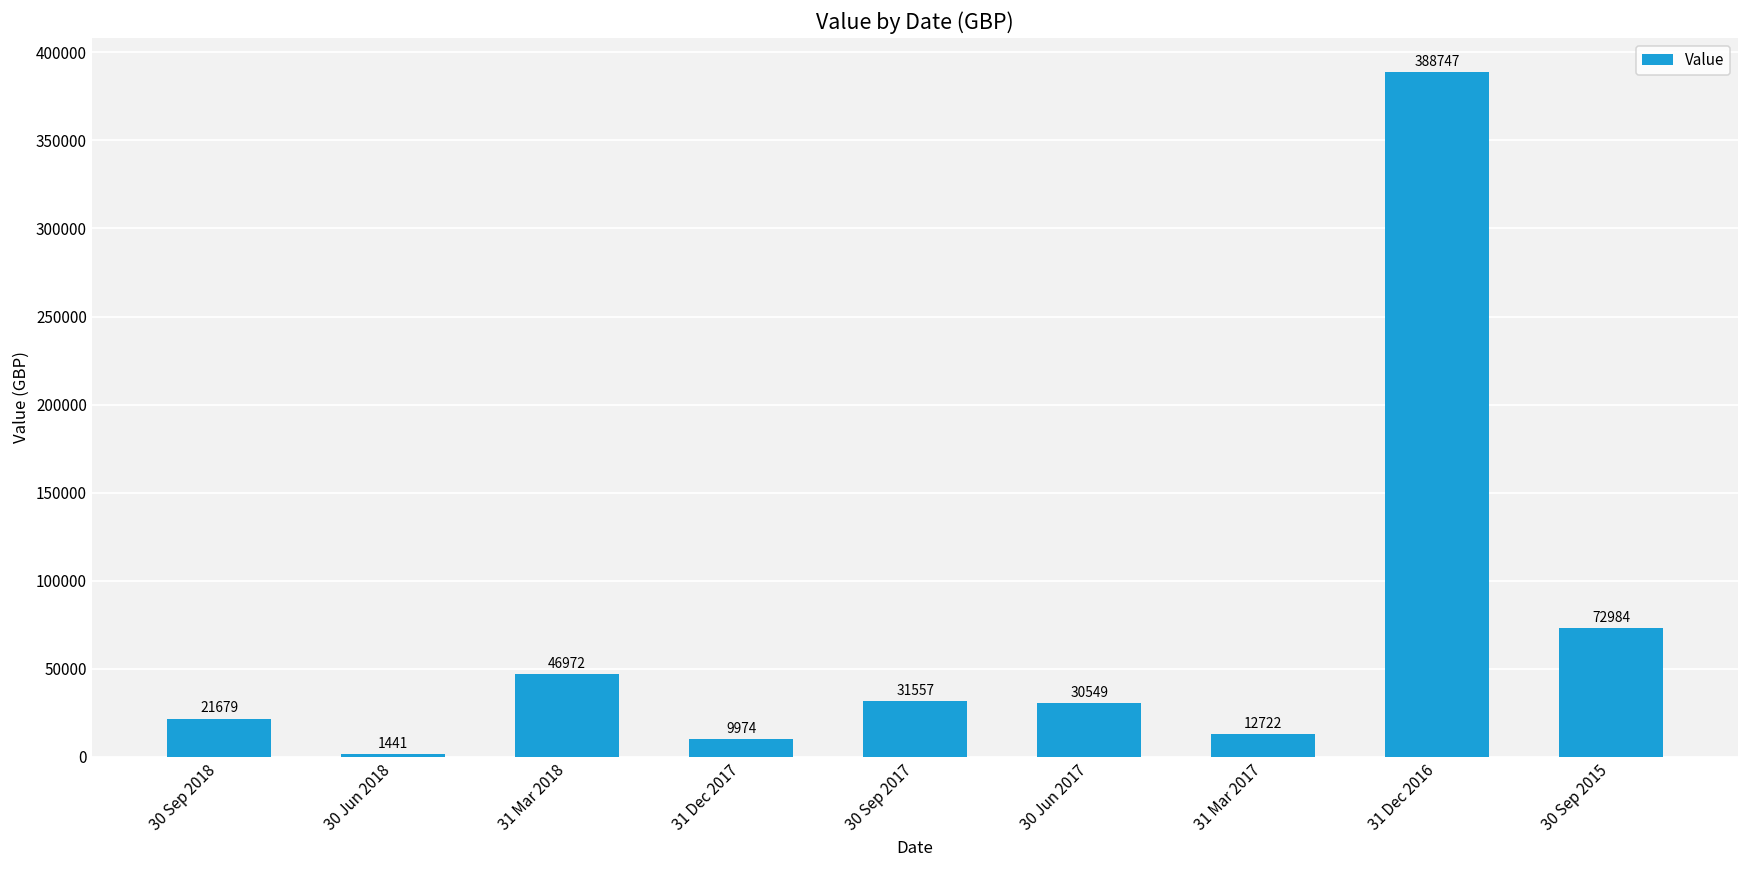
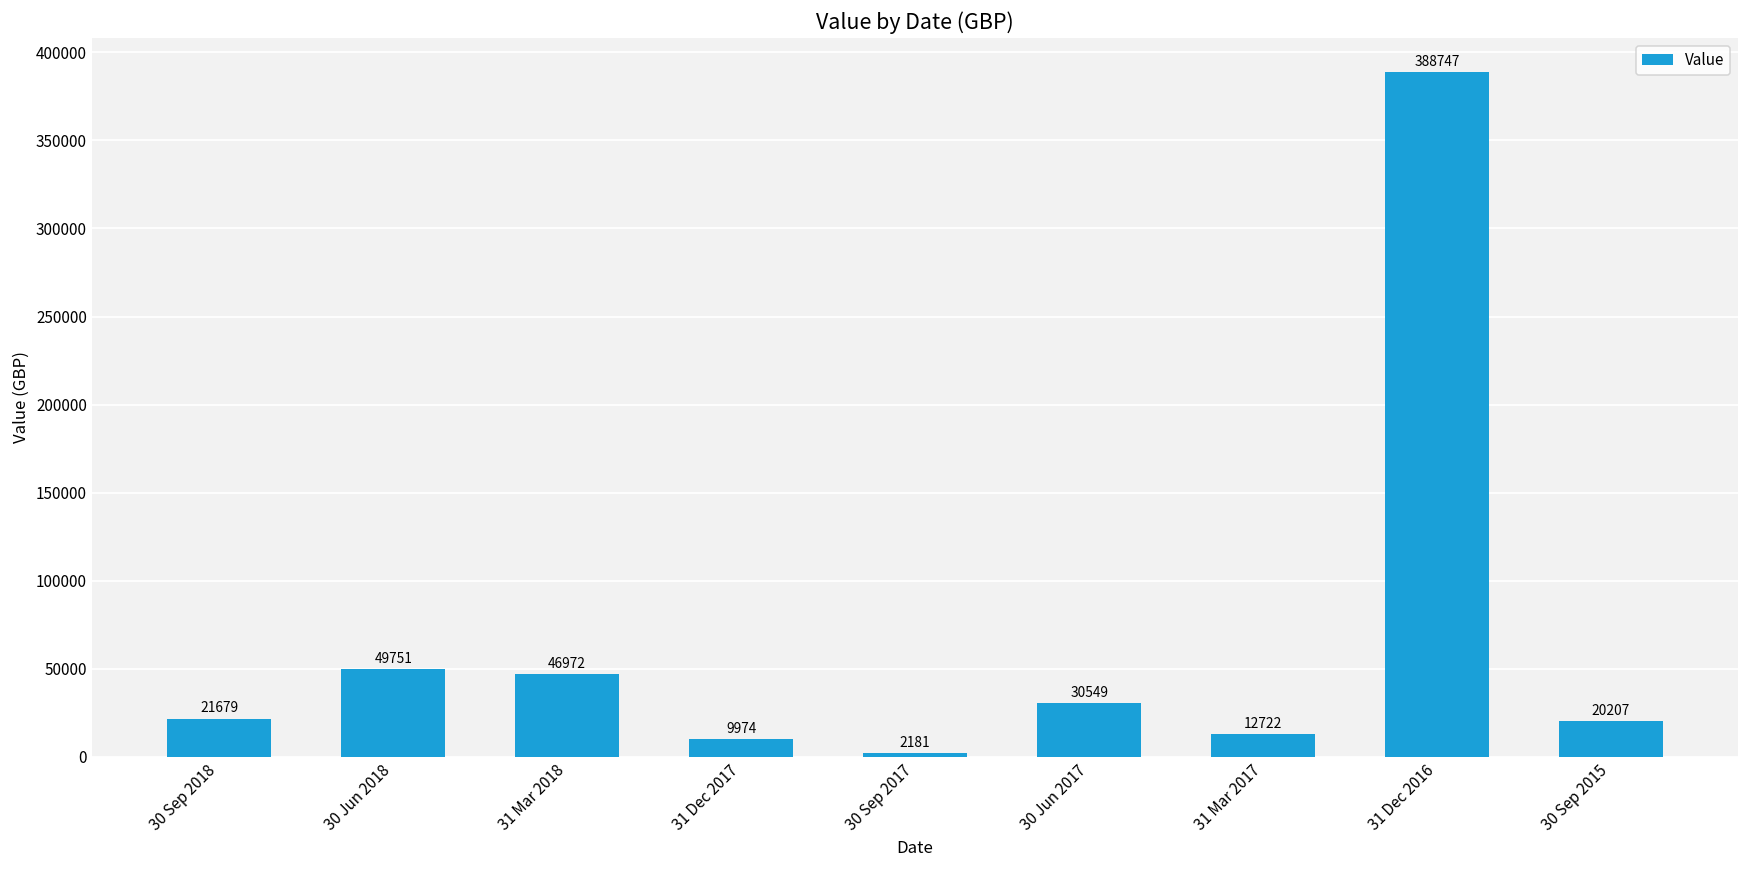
30 Jun 2018: 1441 -> 49751
30 Sep 2017: 31557 -> 2181
30 Sep 2015: 72984 -> 20207
